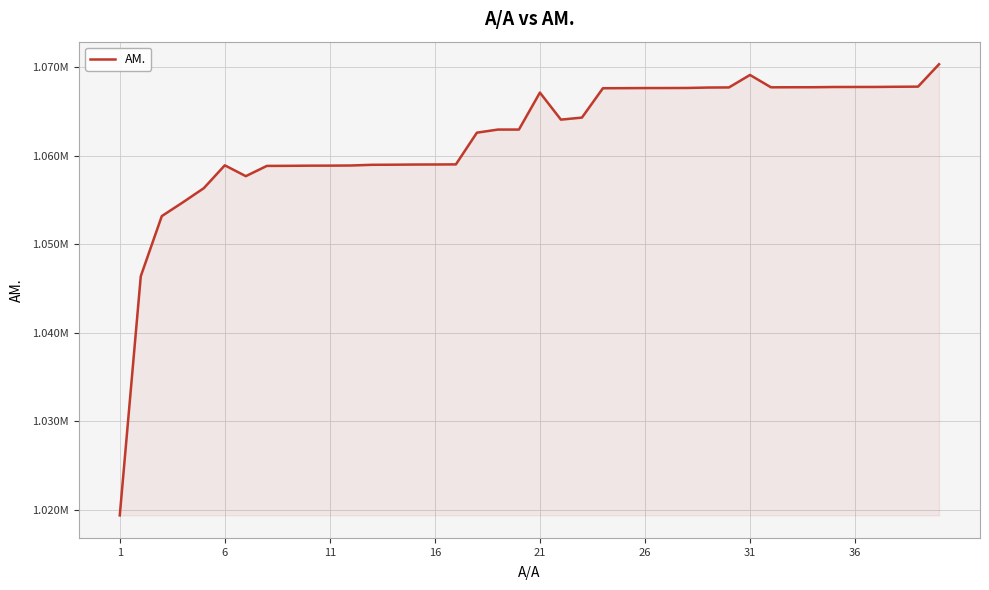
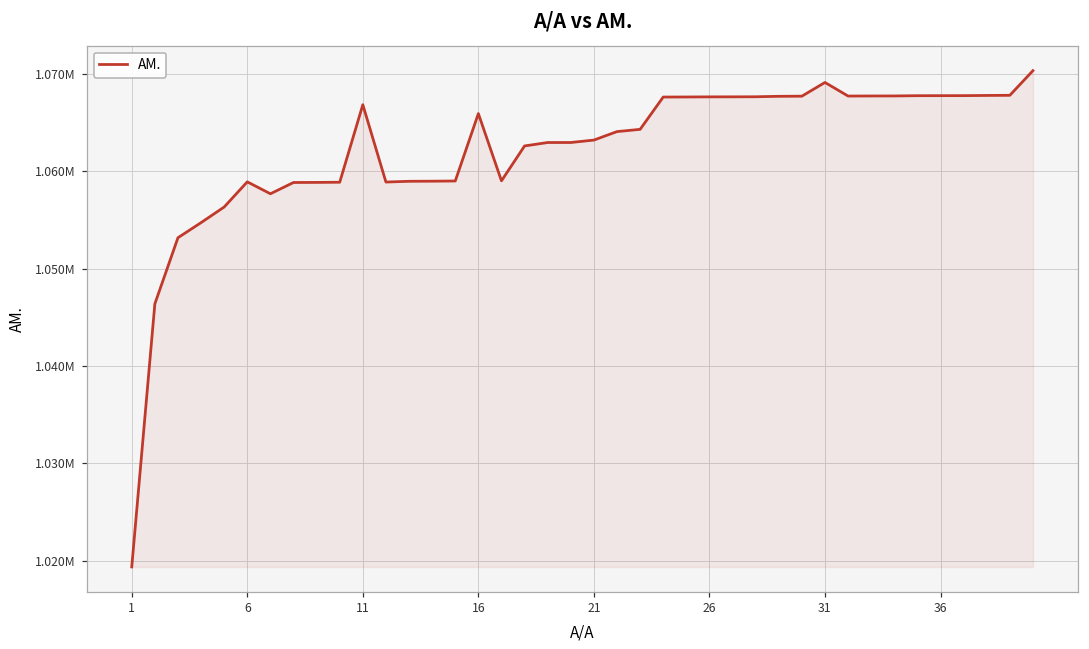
11: 1059000 -> 1067000
16: 1059000 -> 1066000
21: 1067000 -> 1063000
